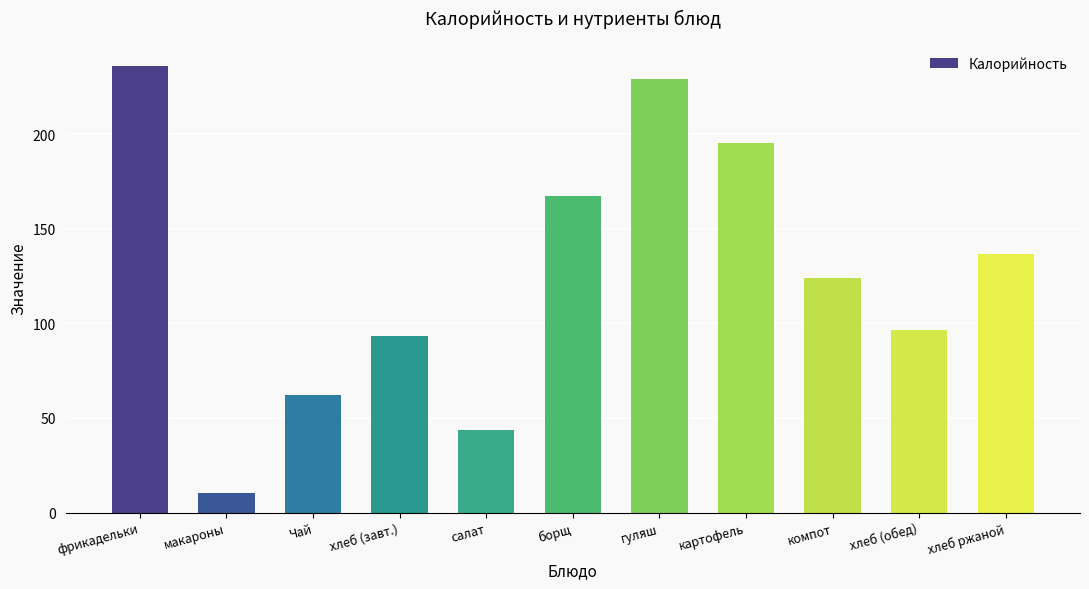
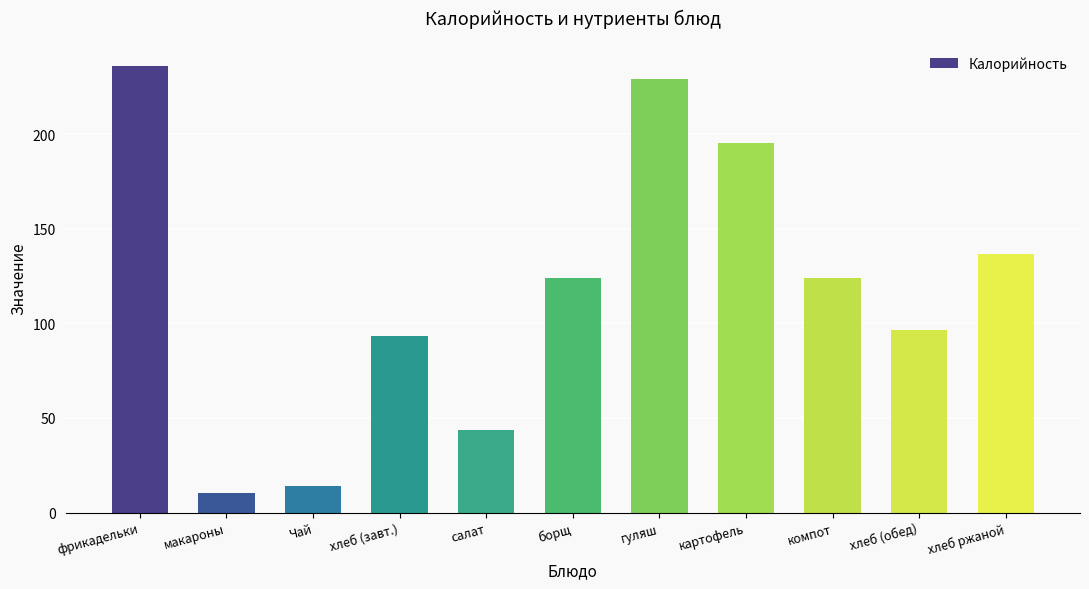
Чай: 62 -> 14
борщ: 168 -> 124
